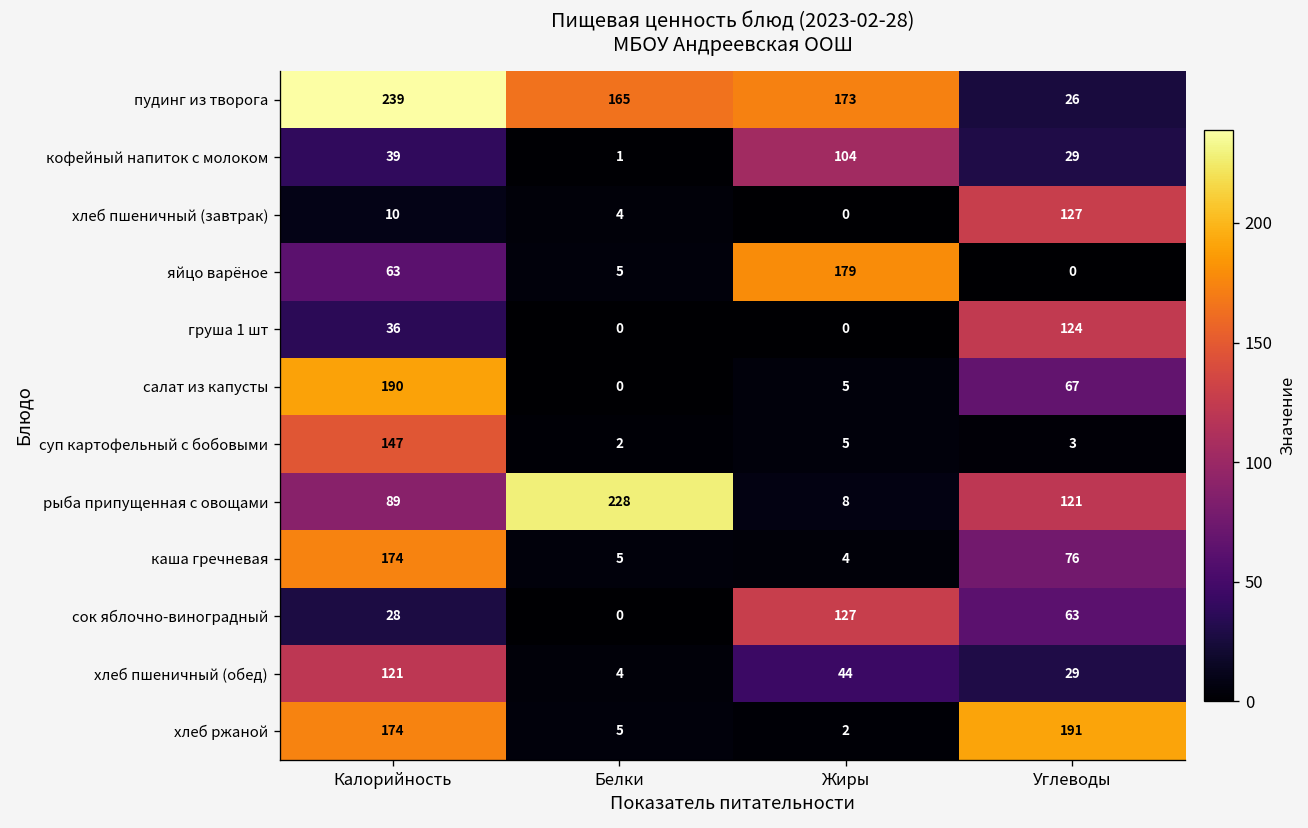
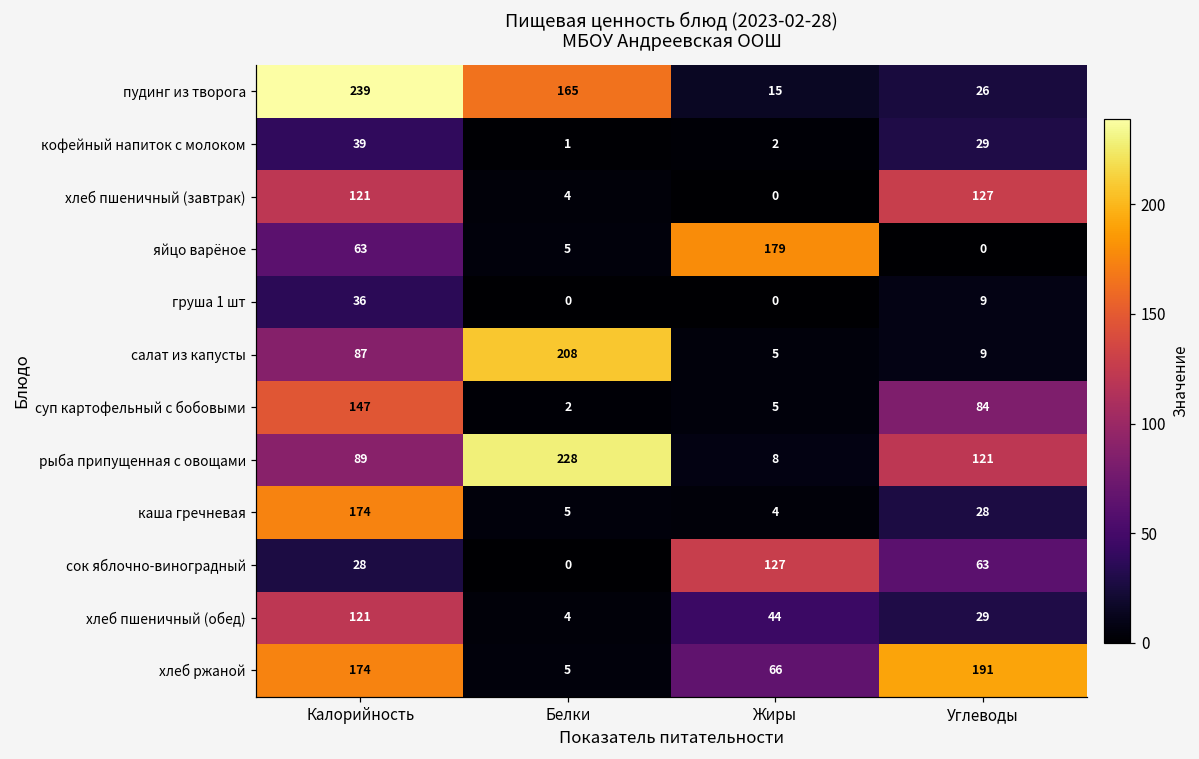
пудинг из творога, Жиры: 173 -> 15
кофейный напиток с молоком, Жиры: 104 -> 2
хлеб пшеничный (завтрак), Калорийность: 10 -> 121
груша 1 шт, Углеводы: 124 -> 9
салат из капусты, Калорийность: 190 -> 87
салат из капусты, Белки: 0 -> 208
салат из капусты, Углеводы: 67 -> 9
суп картофельный с бобовыми, Углеводы: 3 -> 84
каша гречневая, Углеводы: 76 -> 28
хлеб ржаной, Жиры: 2 -> 66
